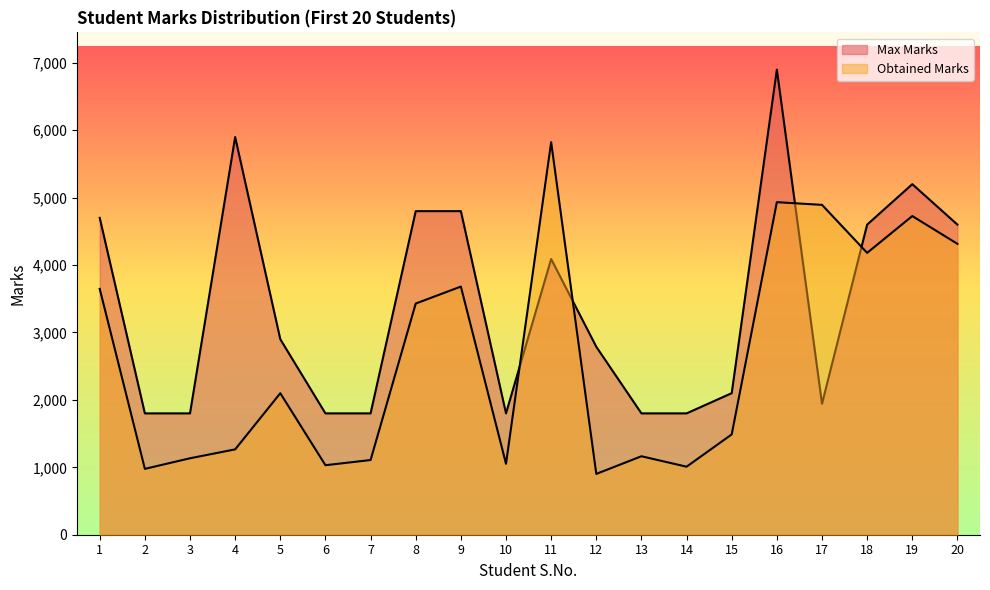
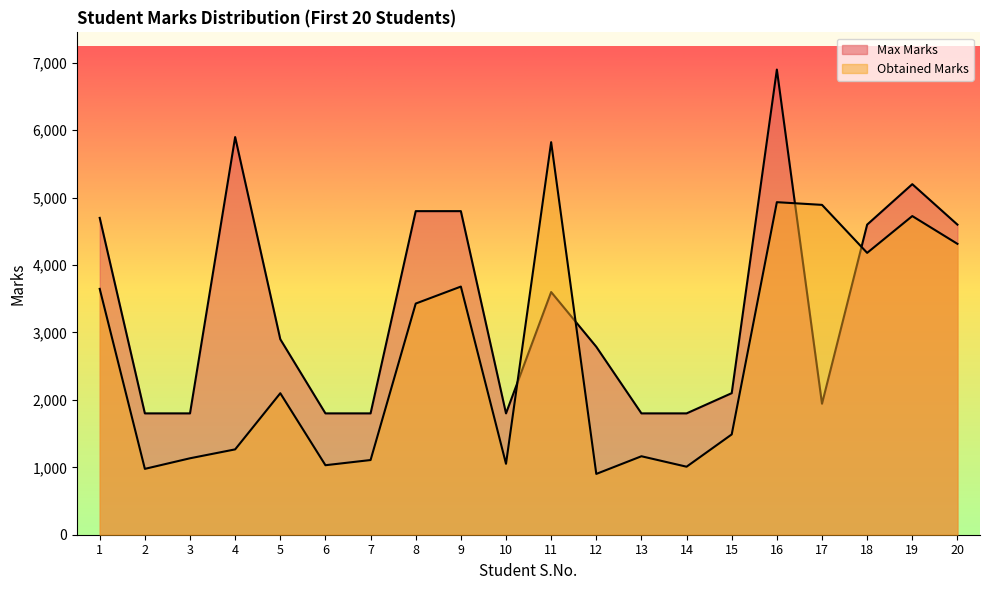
Max Marks, 11: 4,100 -> 3,600
